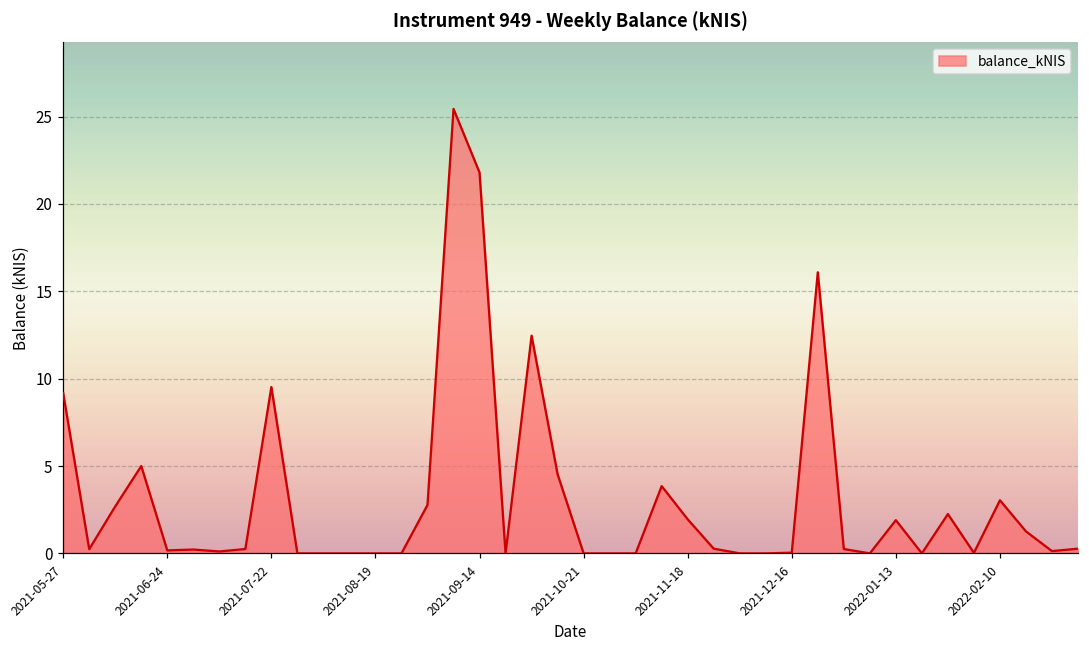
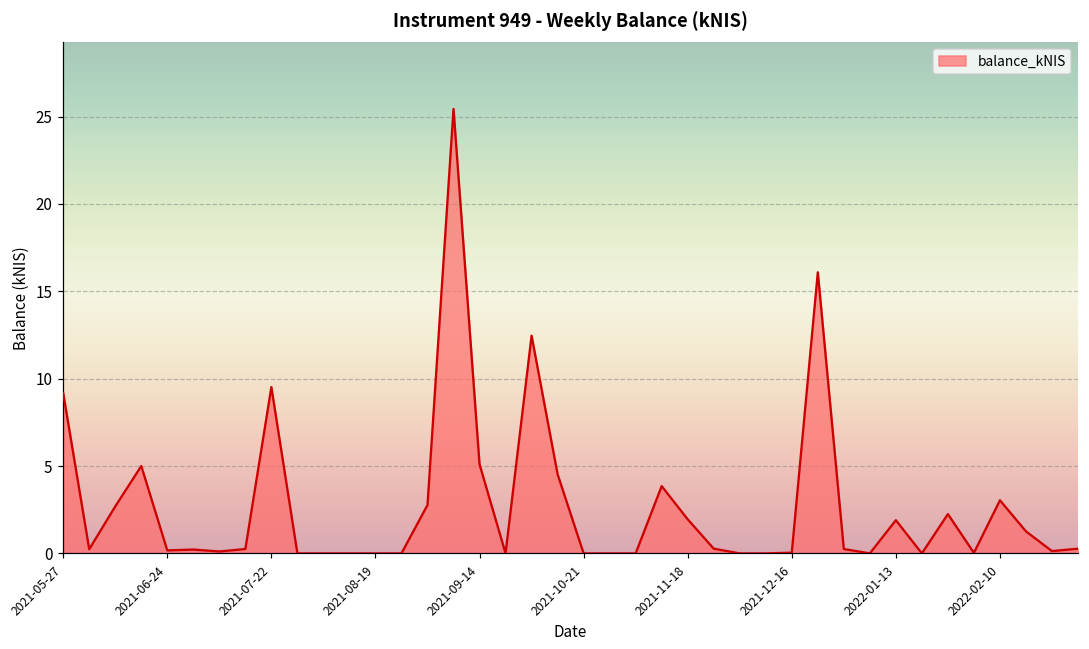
2021-09-14: 21.8 -> 5.1
